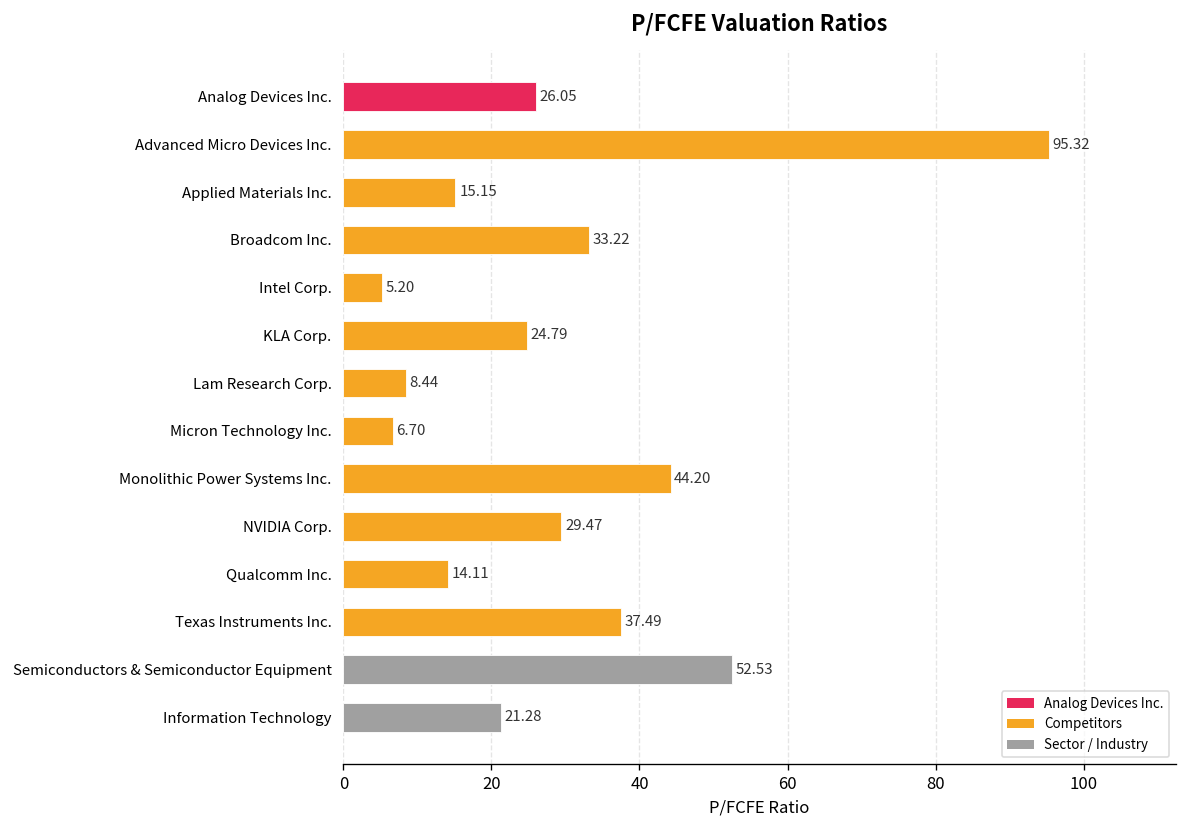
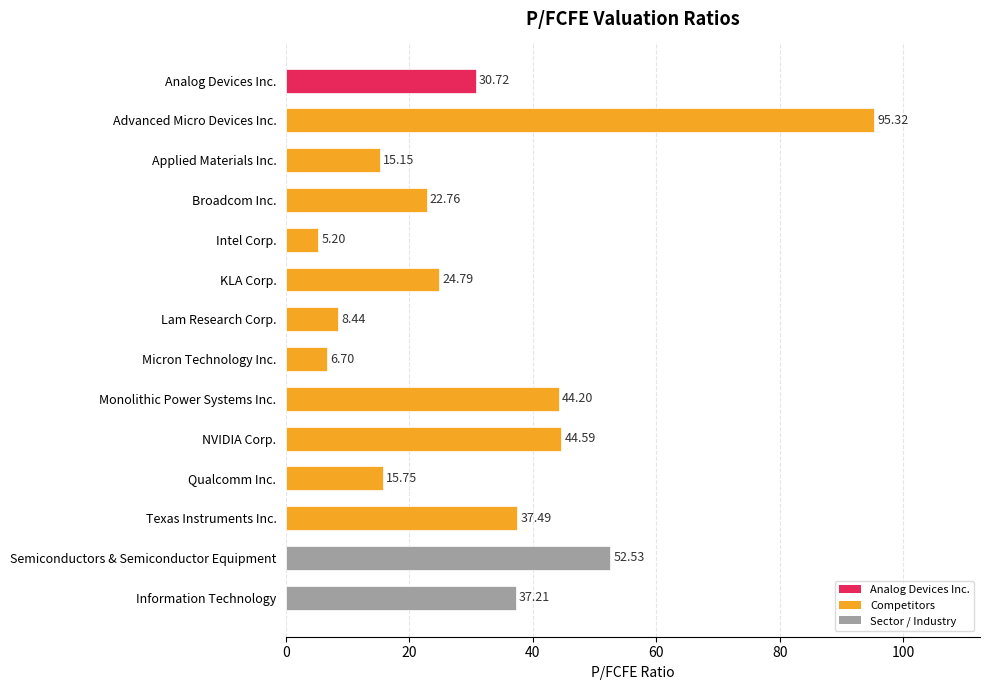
Analog Devices Inc.: 26.05 -> 30.72
Broadcom Inc.: 33.22 -> 22.76
NVIDIA Corp.: 29.47 -> 44.59
Qualcomm Inc.: 14.11 -> 15.75
Information Technology: 21.28 -> 37.21
